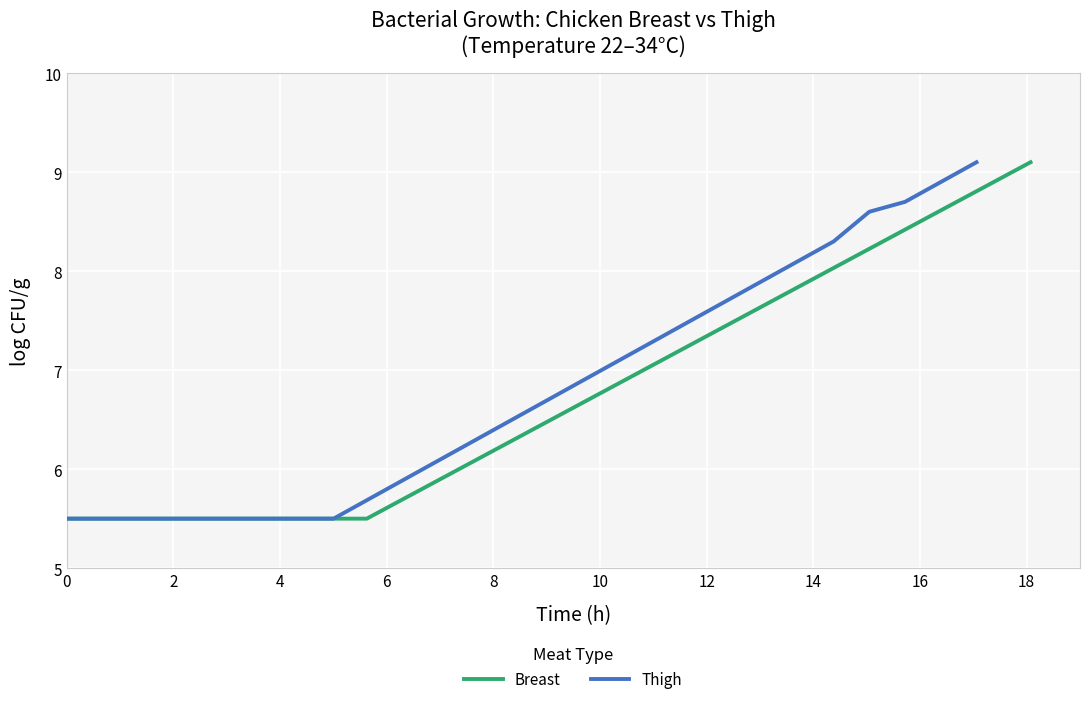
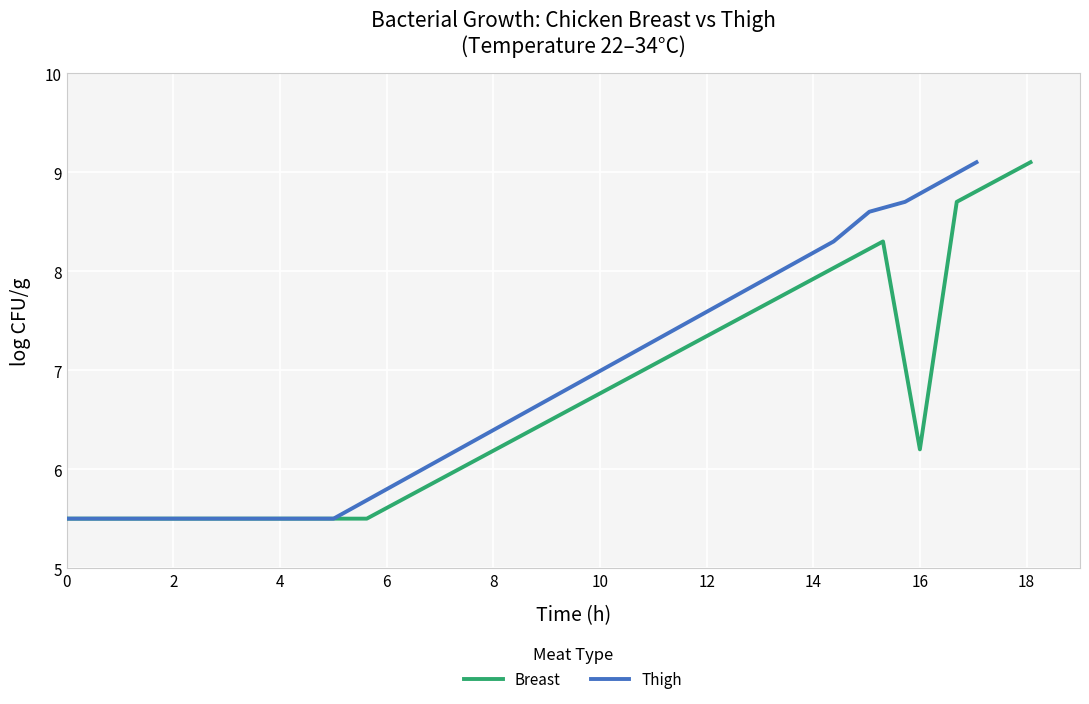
Breast, 16: 8.5 -> 6.2
